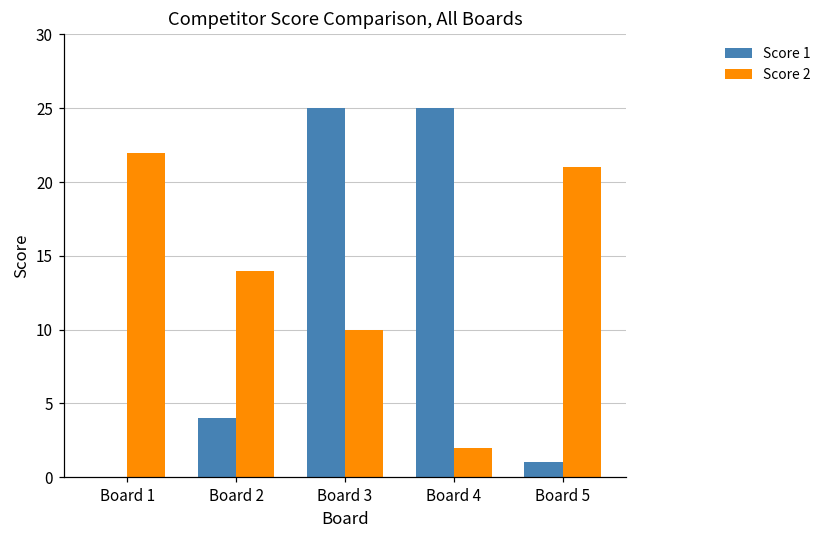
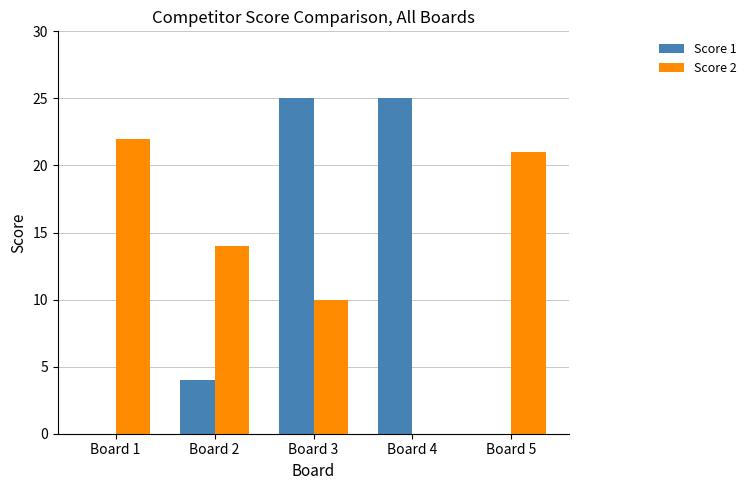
Score 2, Board 4: 2 -> 0
Score 1, Board 5: 1 -> 0
